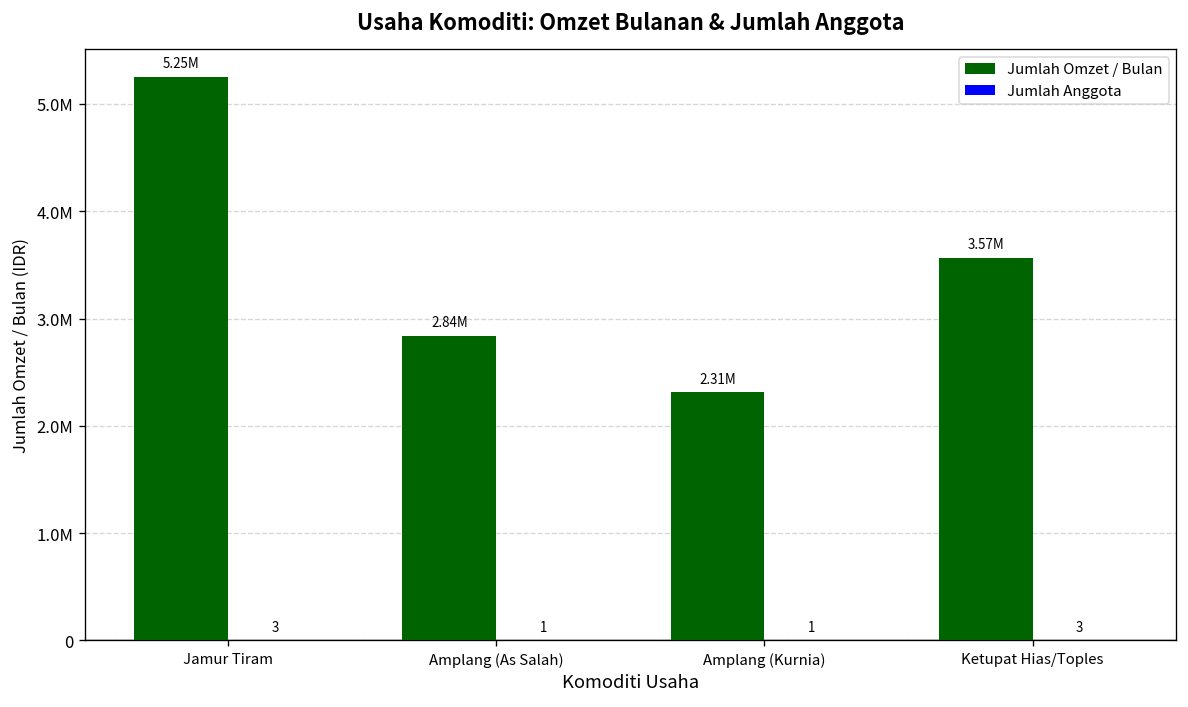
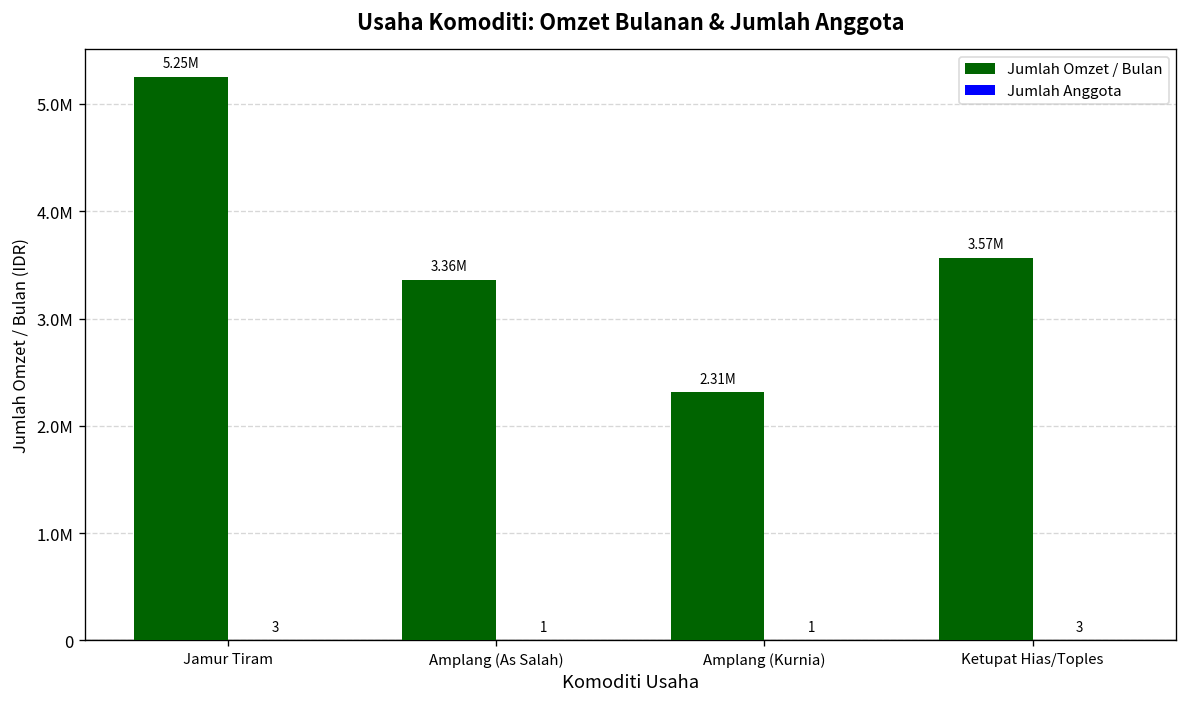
Jumlah Omzet / Bulan, Amplang (As Salah): 2.84M -> 3.36M
